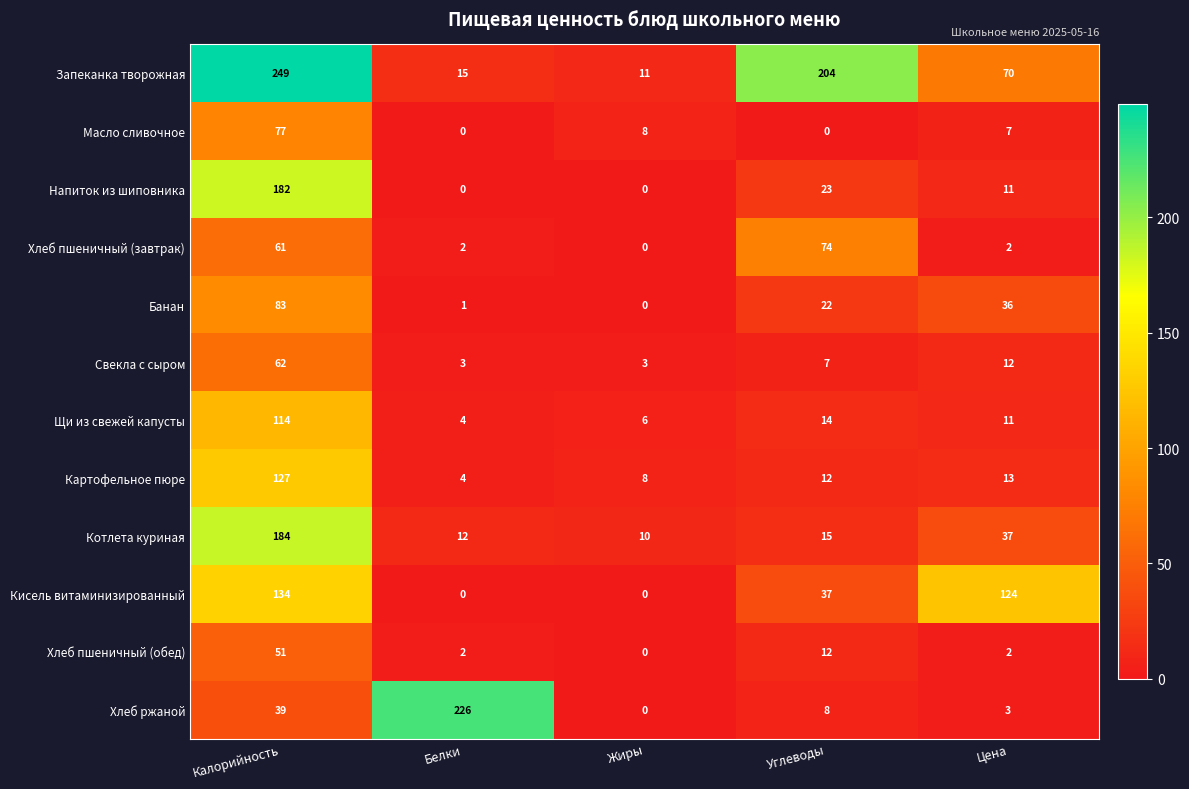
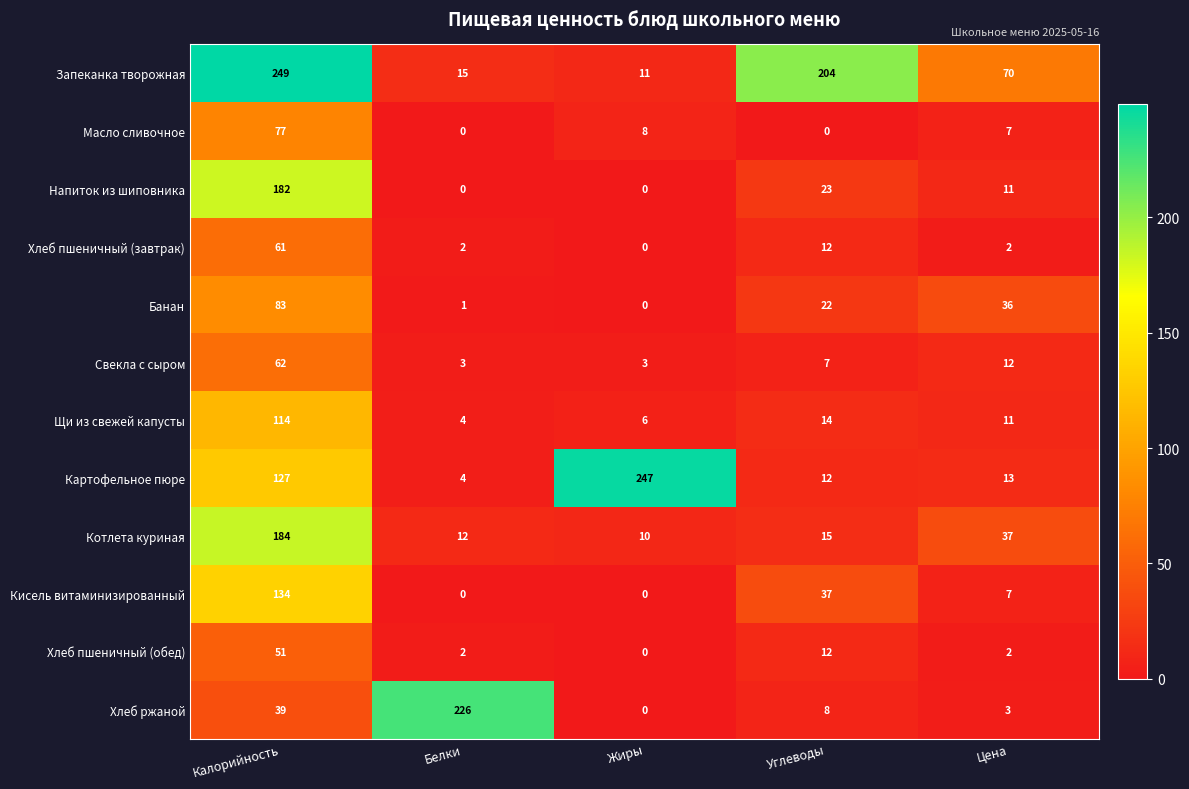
Хлеб пшеничный (завтрак), Углеводы: 74 -> 12
Картофельное пюре, Жиры: 8 -> 247
Кисель витаминизированный, Цена: 124 -> 7
